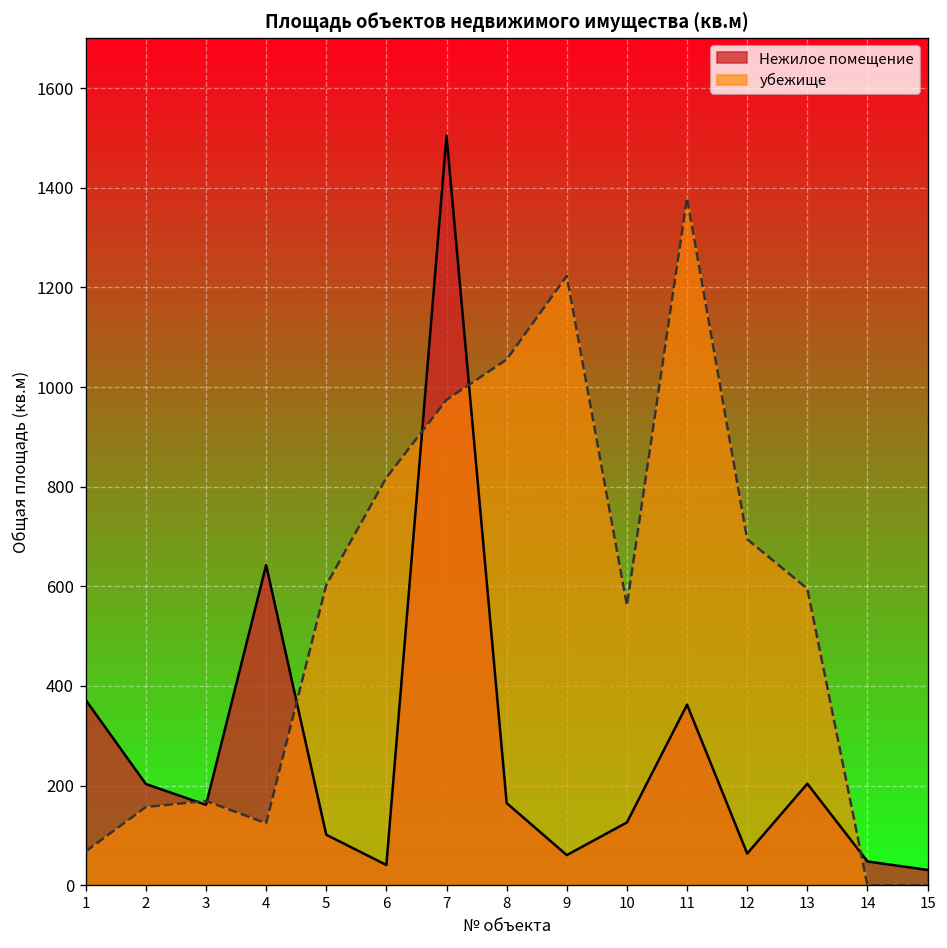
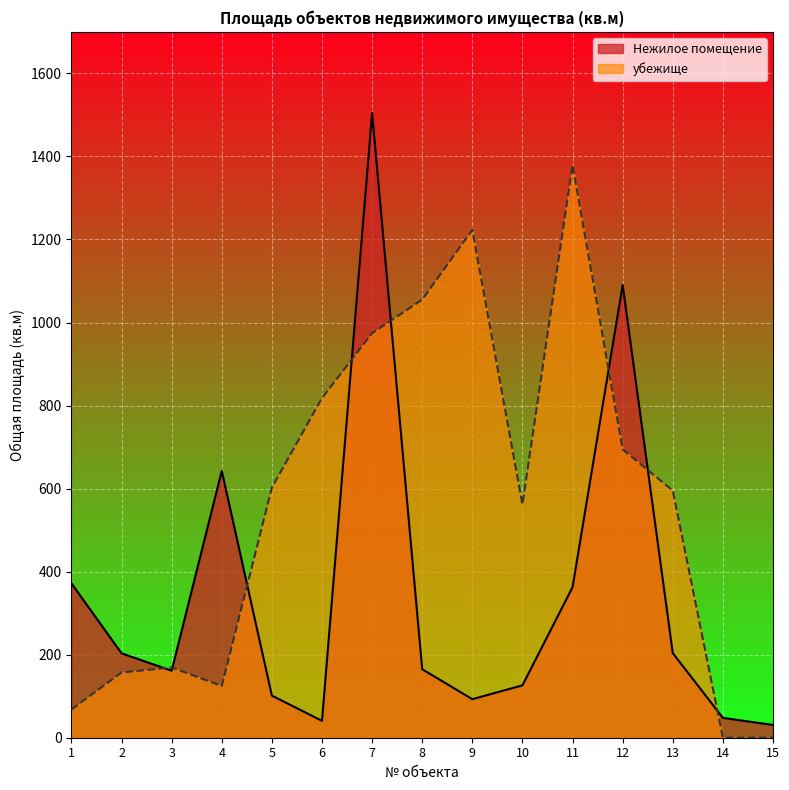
Нежилое помещение, 9: 60 -> 90
Нежилое помещение, 12: 60 -> 1090
